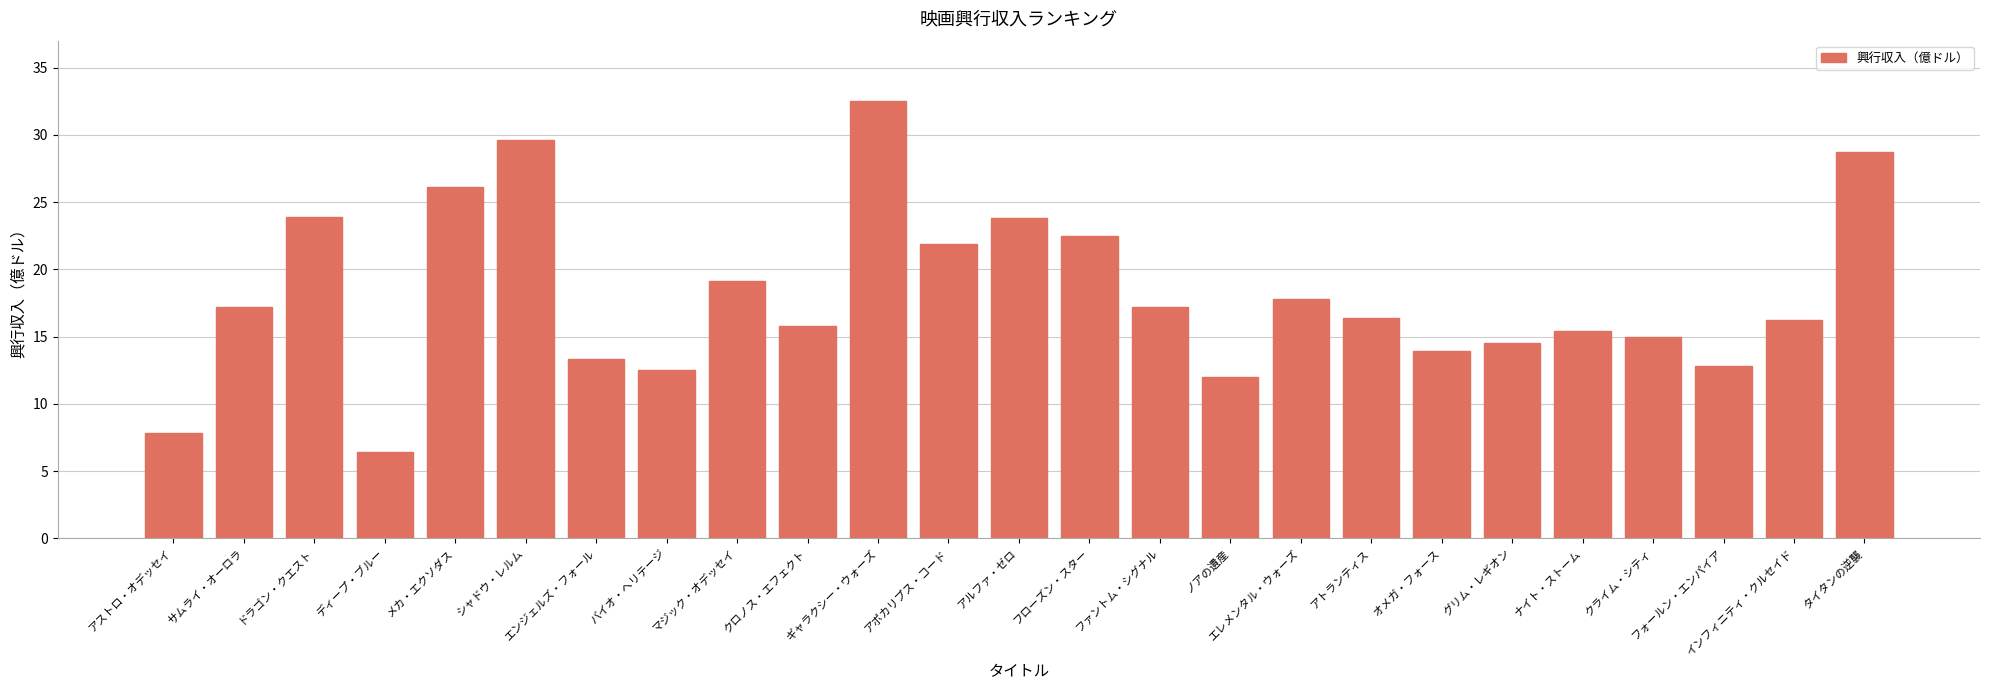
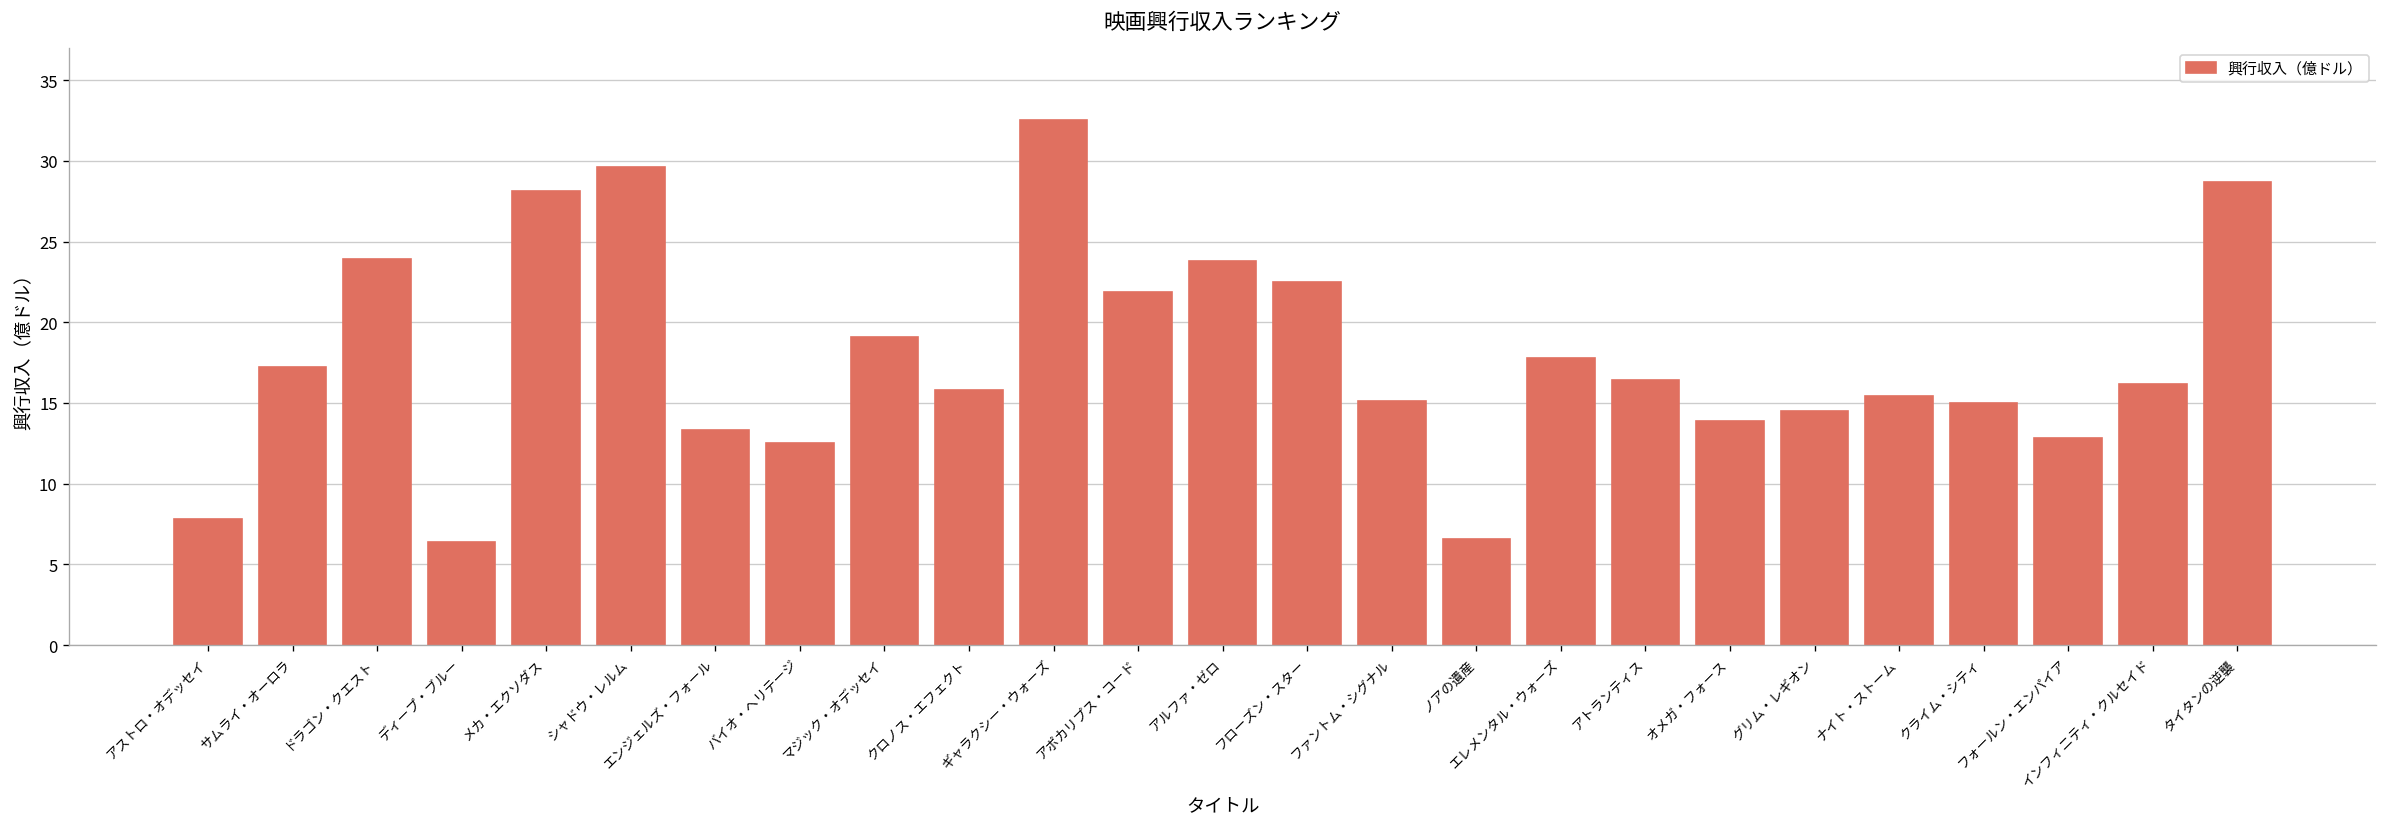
メカ・エクソダス: 26.1 -> 28.1
ファントム・シグナル: 17.2 -> 15.1
ノアの遺産: 12.0 -> 6.6
